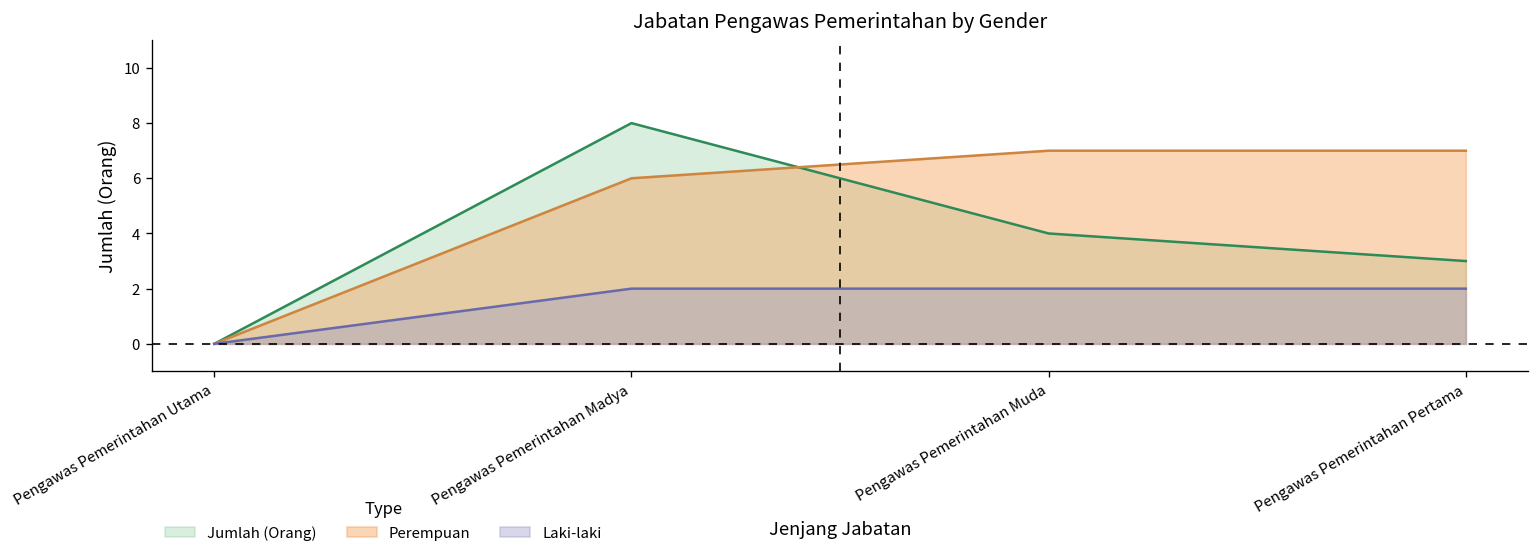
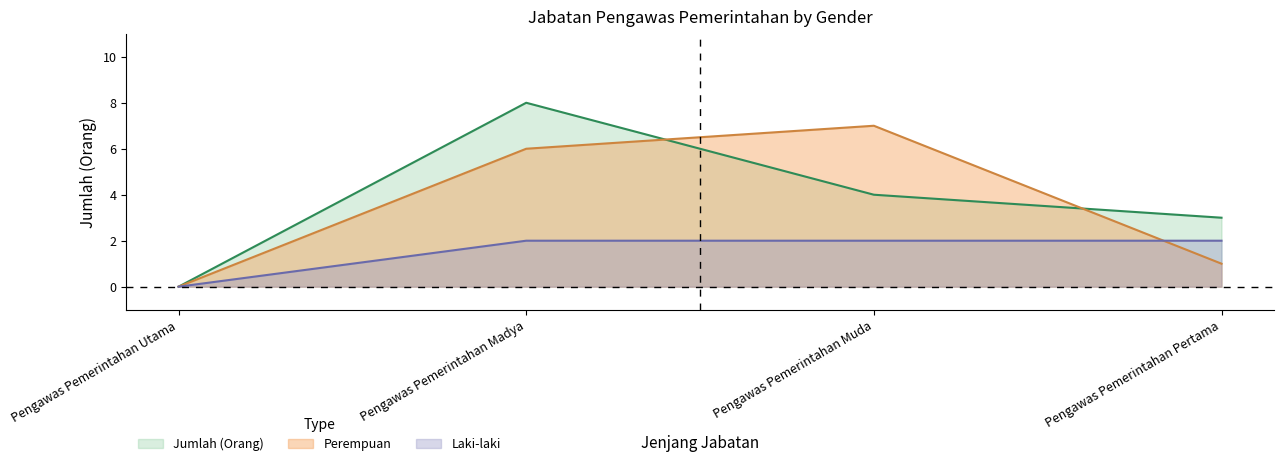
Perempuan, Pengawas Pemerintahan Pertama: 7 -> 1
